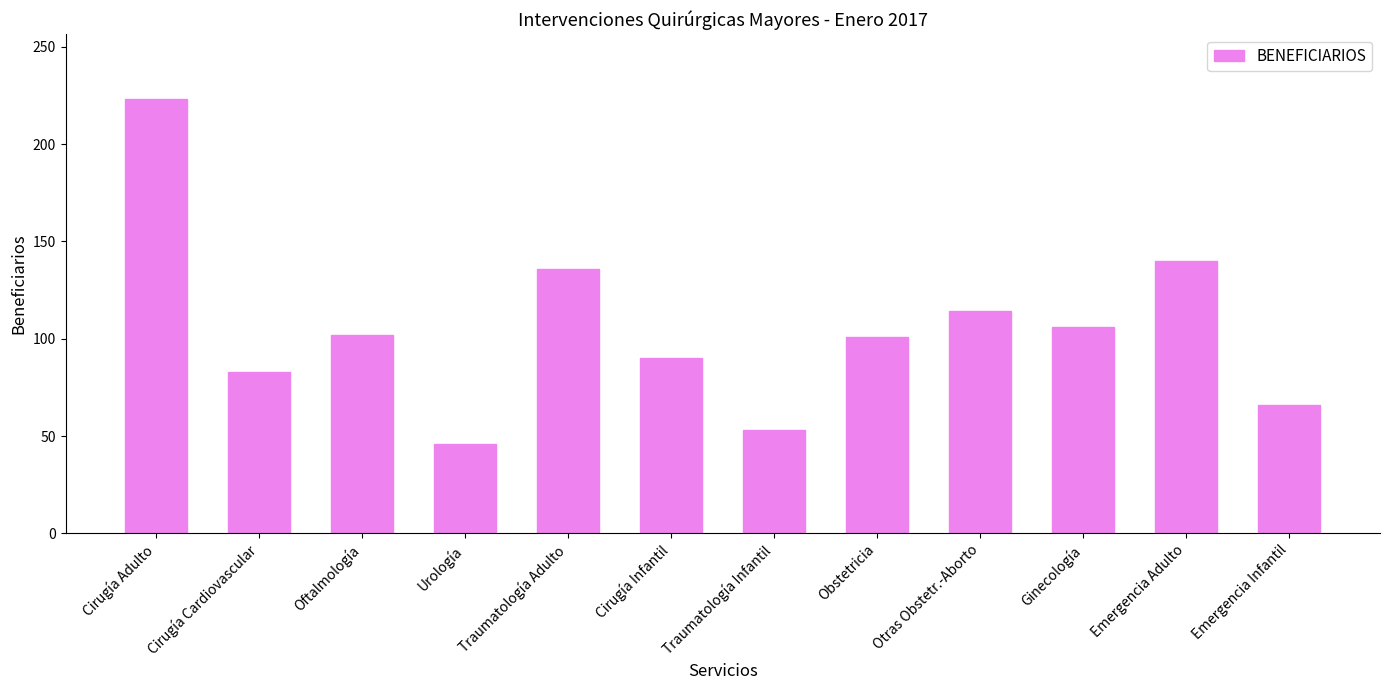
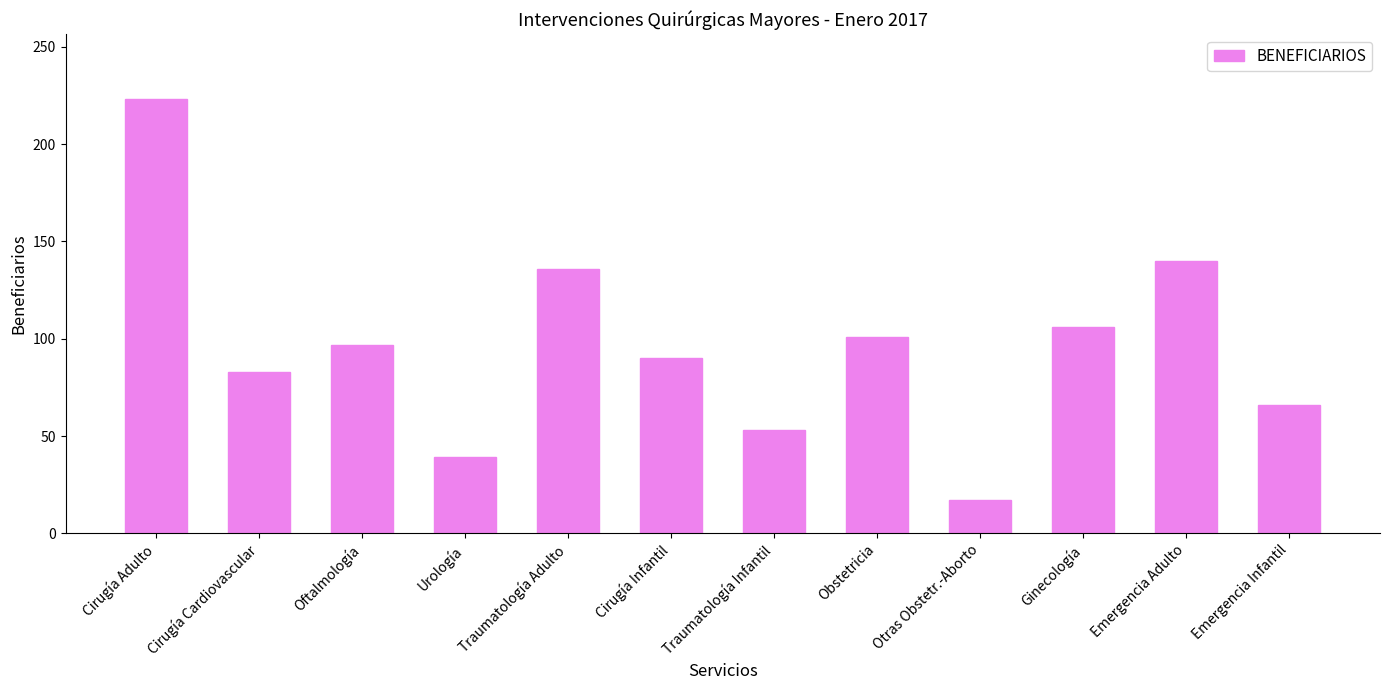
Oftalmología: 102 -> 97
Urología: 46 -> 39
Otras Obstetr.-Aborto: 114 -> 17
